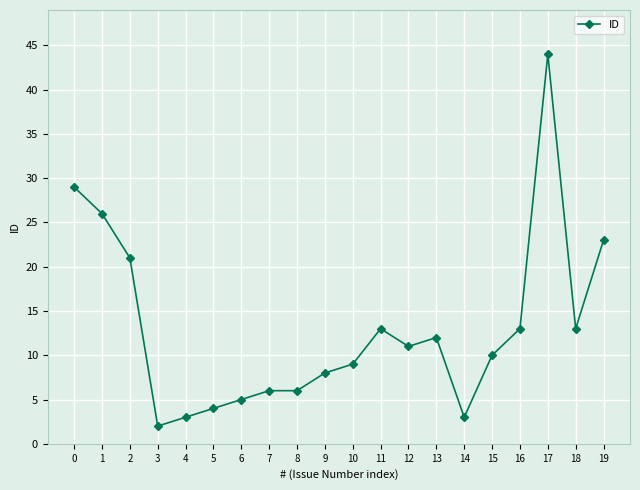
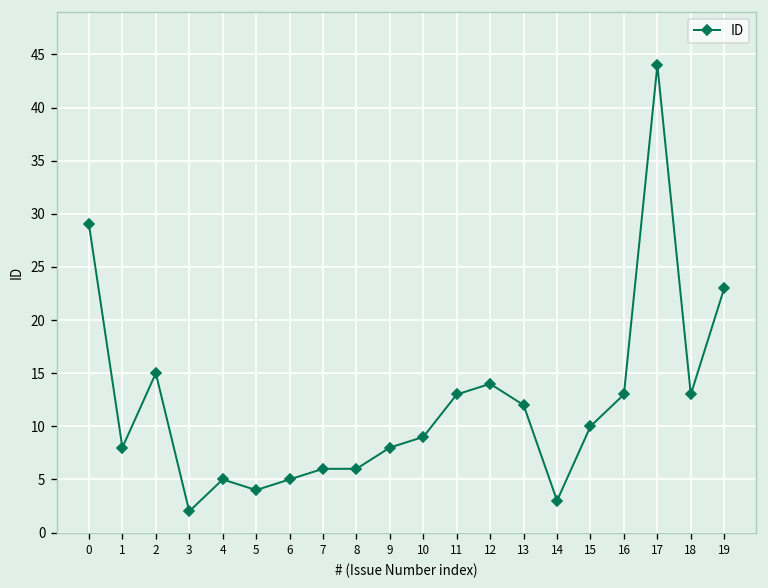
1: 26 -> 8
2: 21 -> 15
4: 3 -> 5
12: 11 -> 14
